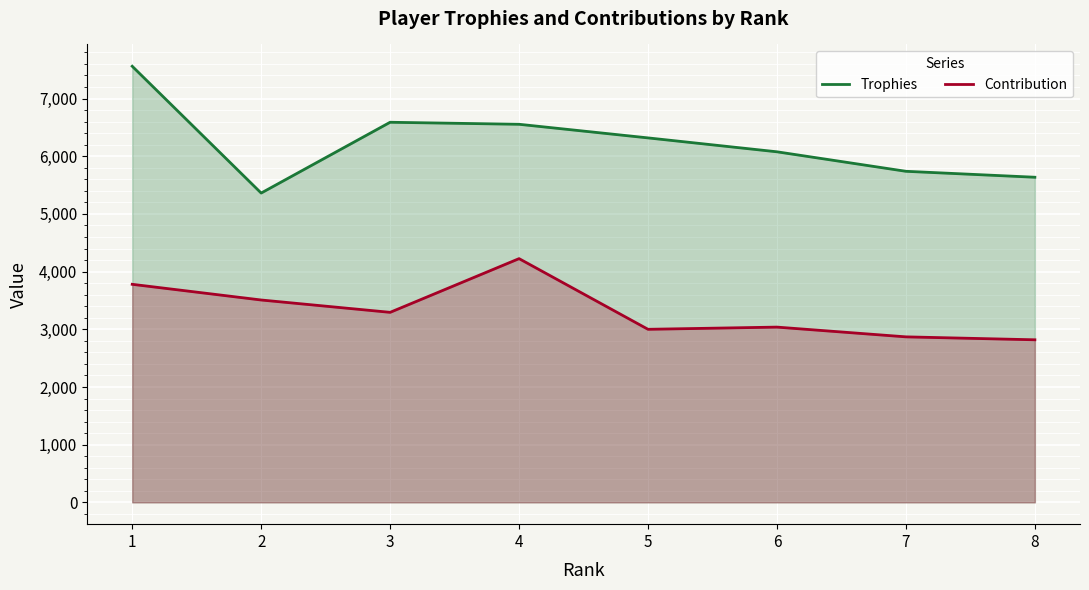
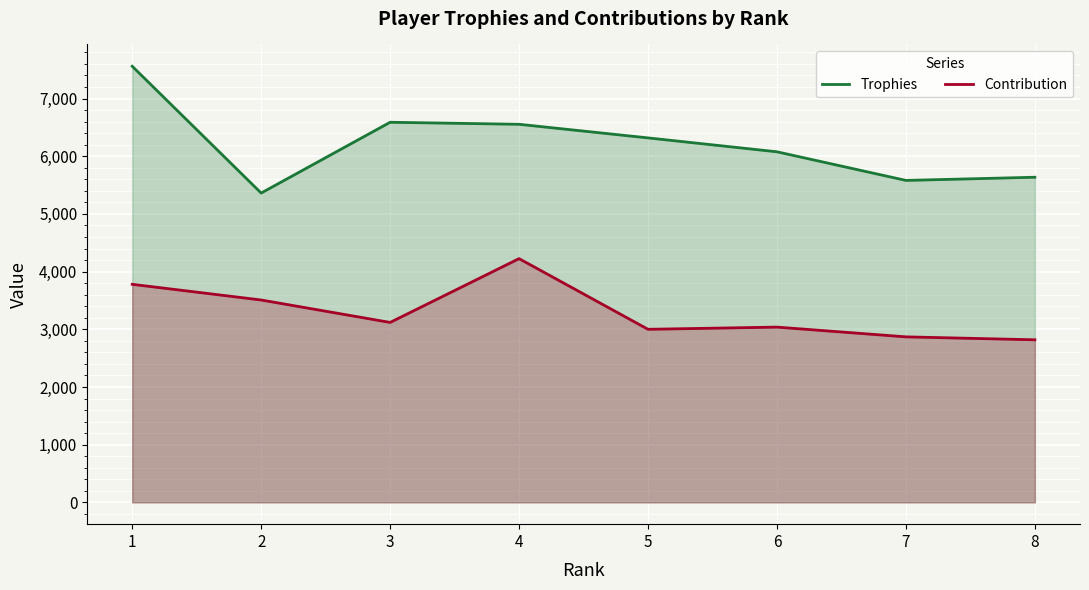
Contribution, 3: 3,300 -> 3,100
Trophies, 7: 5,700 -> 5,600
